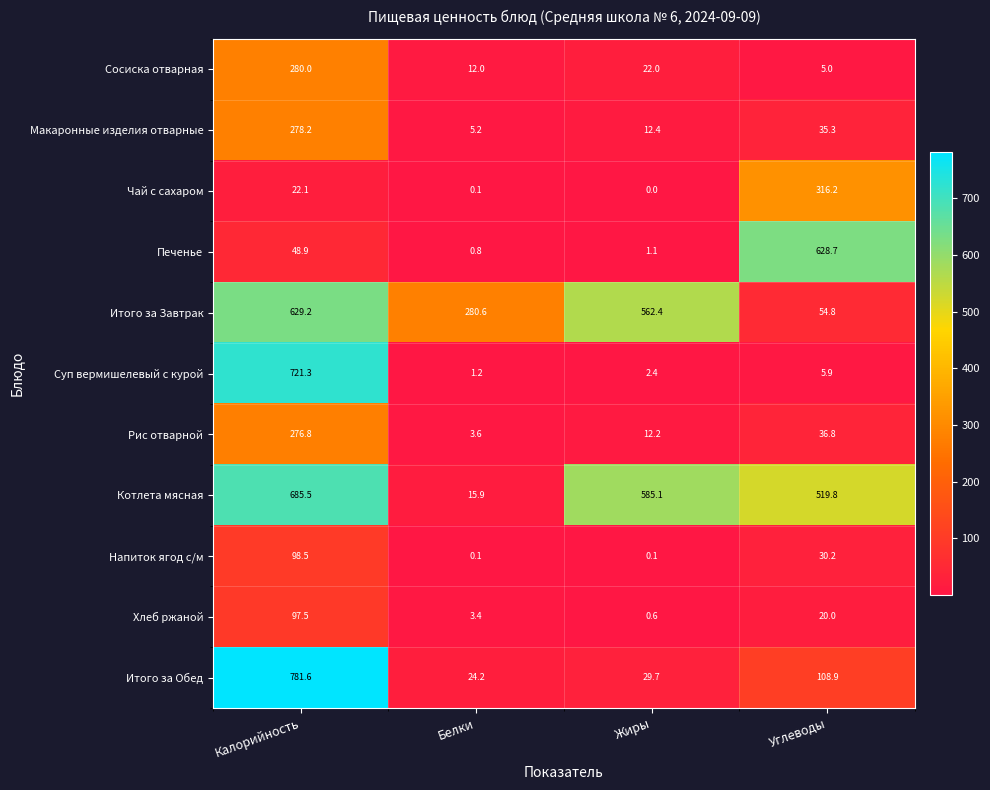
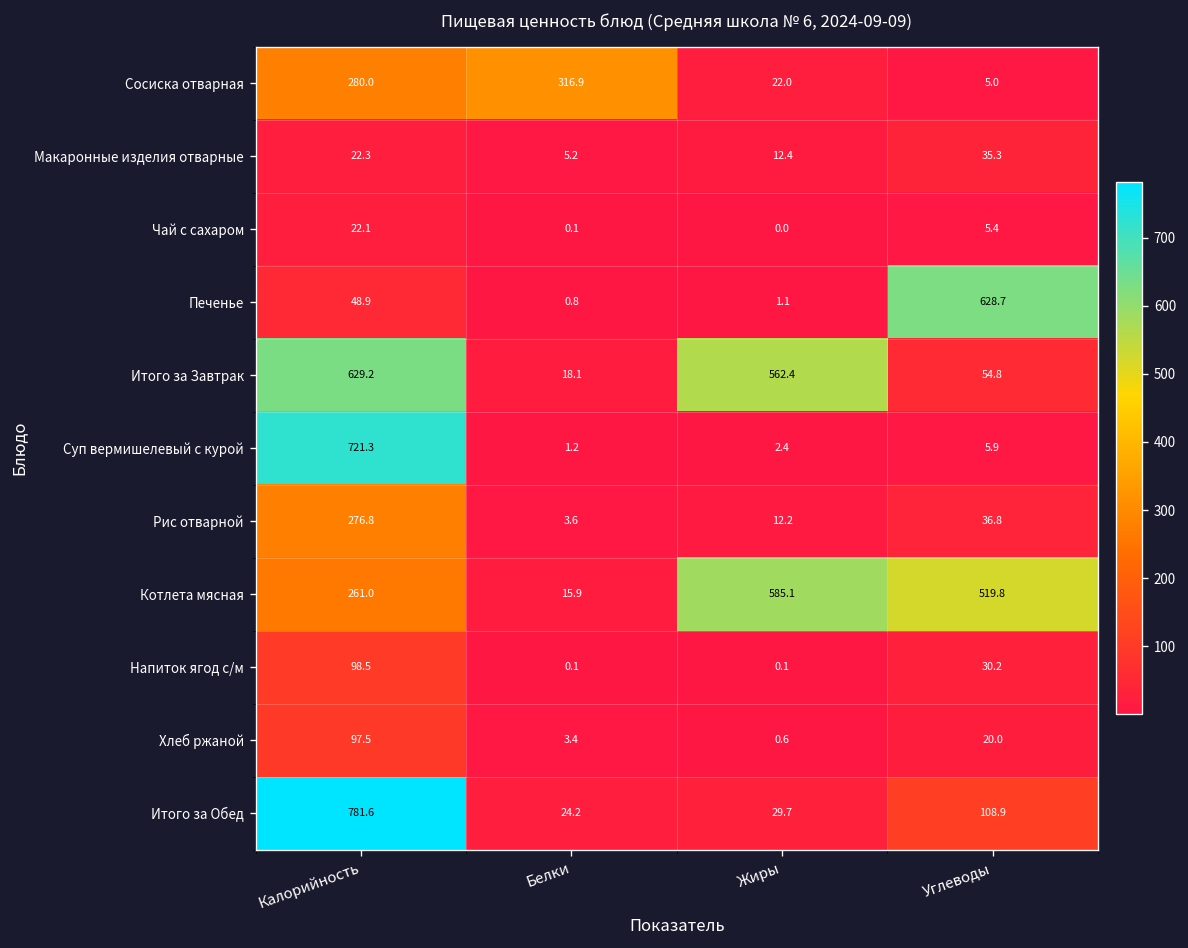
Сосиска отварная, Белки: 12.0 -> 316.9
Макаронные изделия отварные, Калорийность: 278.2 -> 22.3
Чай с сахаром, Углеводы: 316.2 -> 5.4
Итого за Завтрак, Белки: 280.6 -> 18.1
Котлета мясная, Калорийность: 685.5 -> 261.0
